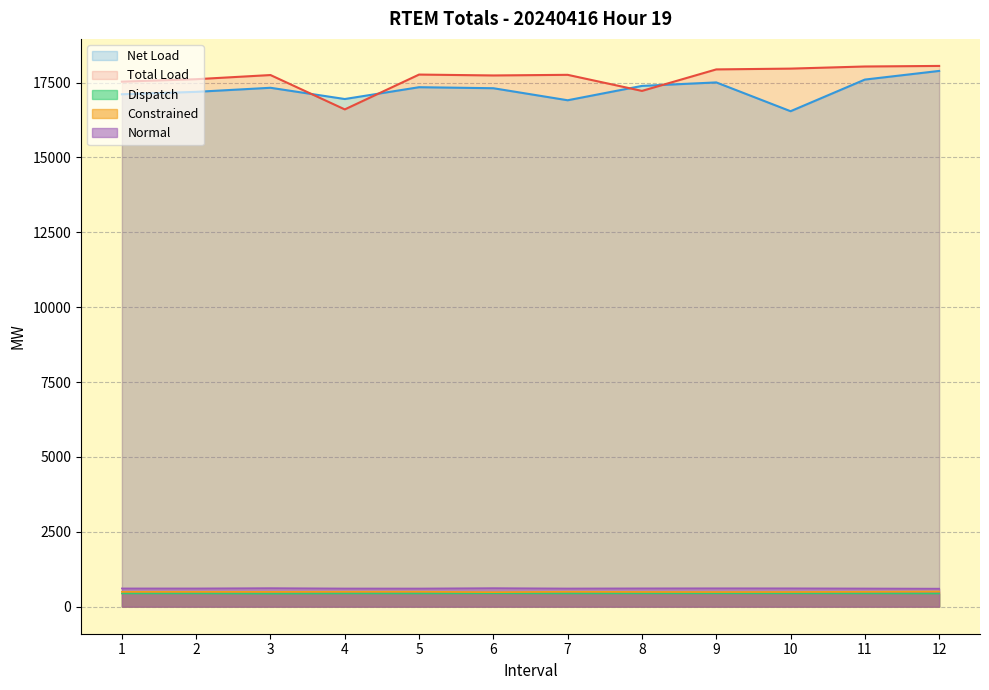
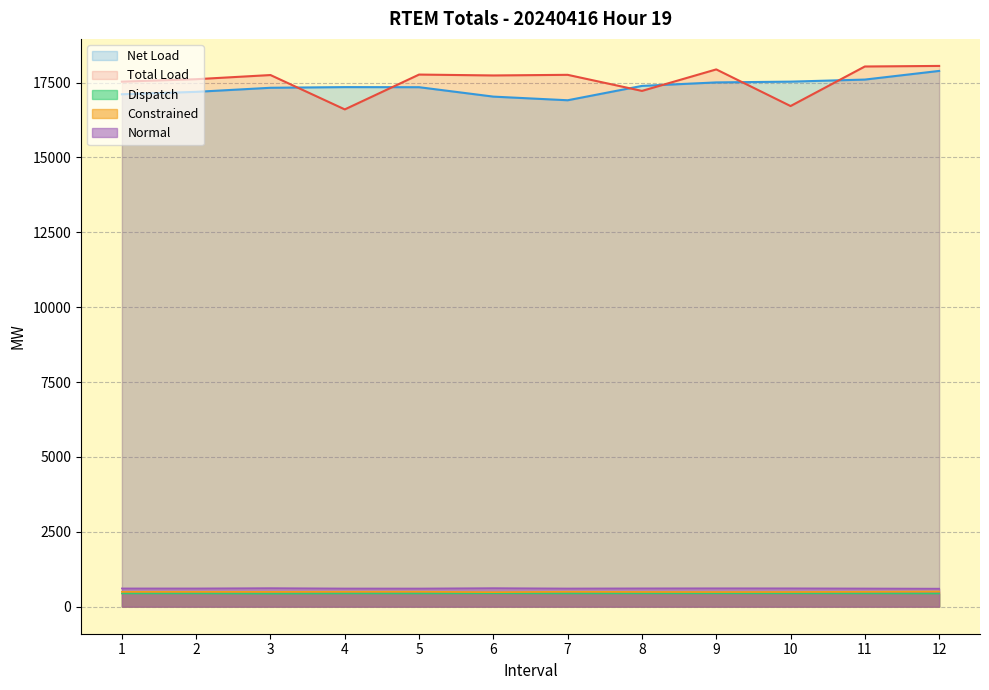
Net Load, 4: 16900 -> 17300
Net Load, 6: 17300 -> 17000
Net Load, 10: 16500 -> 17500
Total Load, 10: 18000 -> 16700
